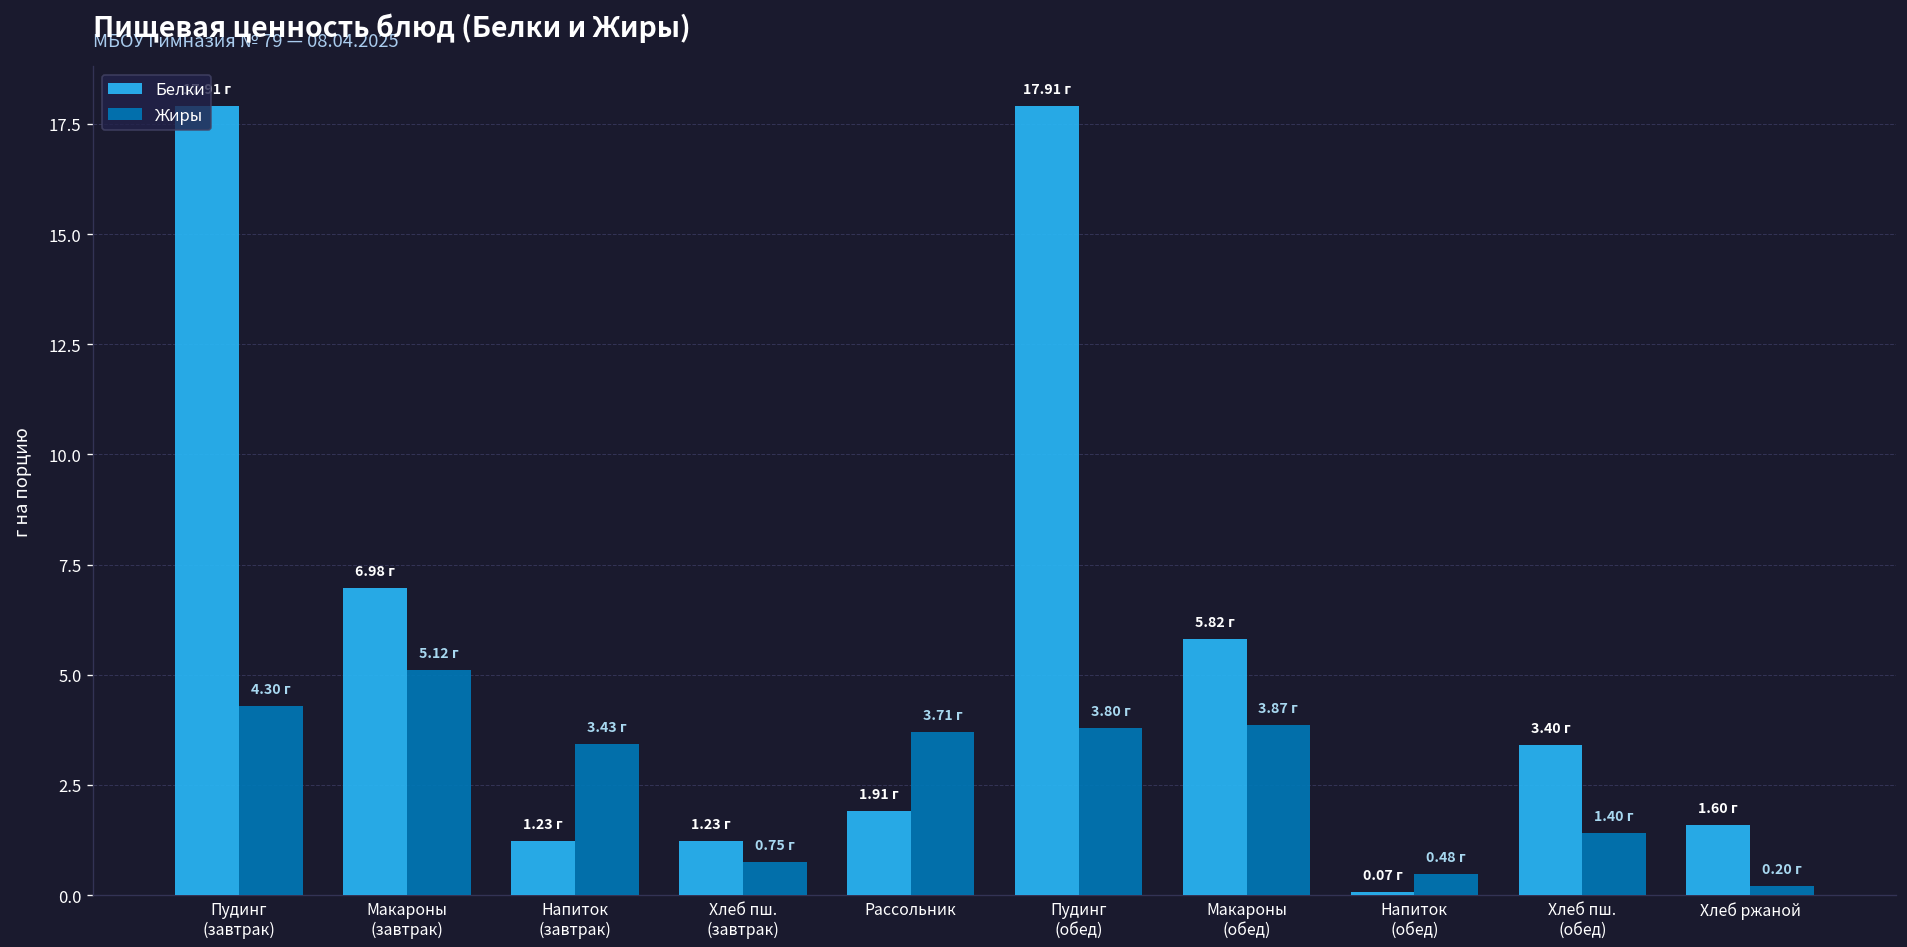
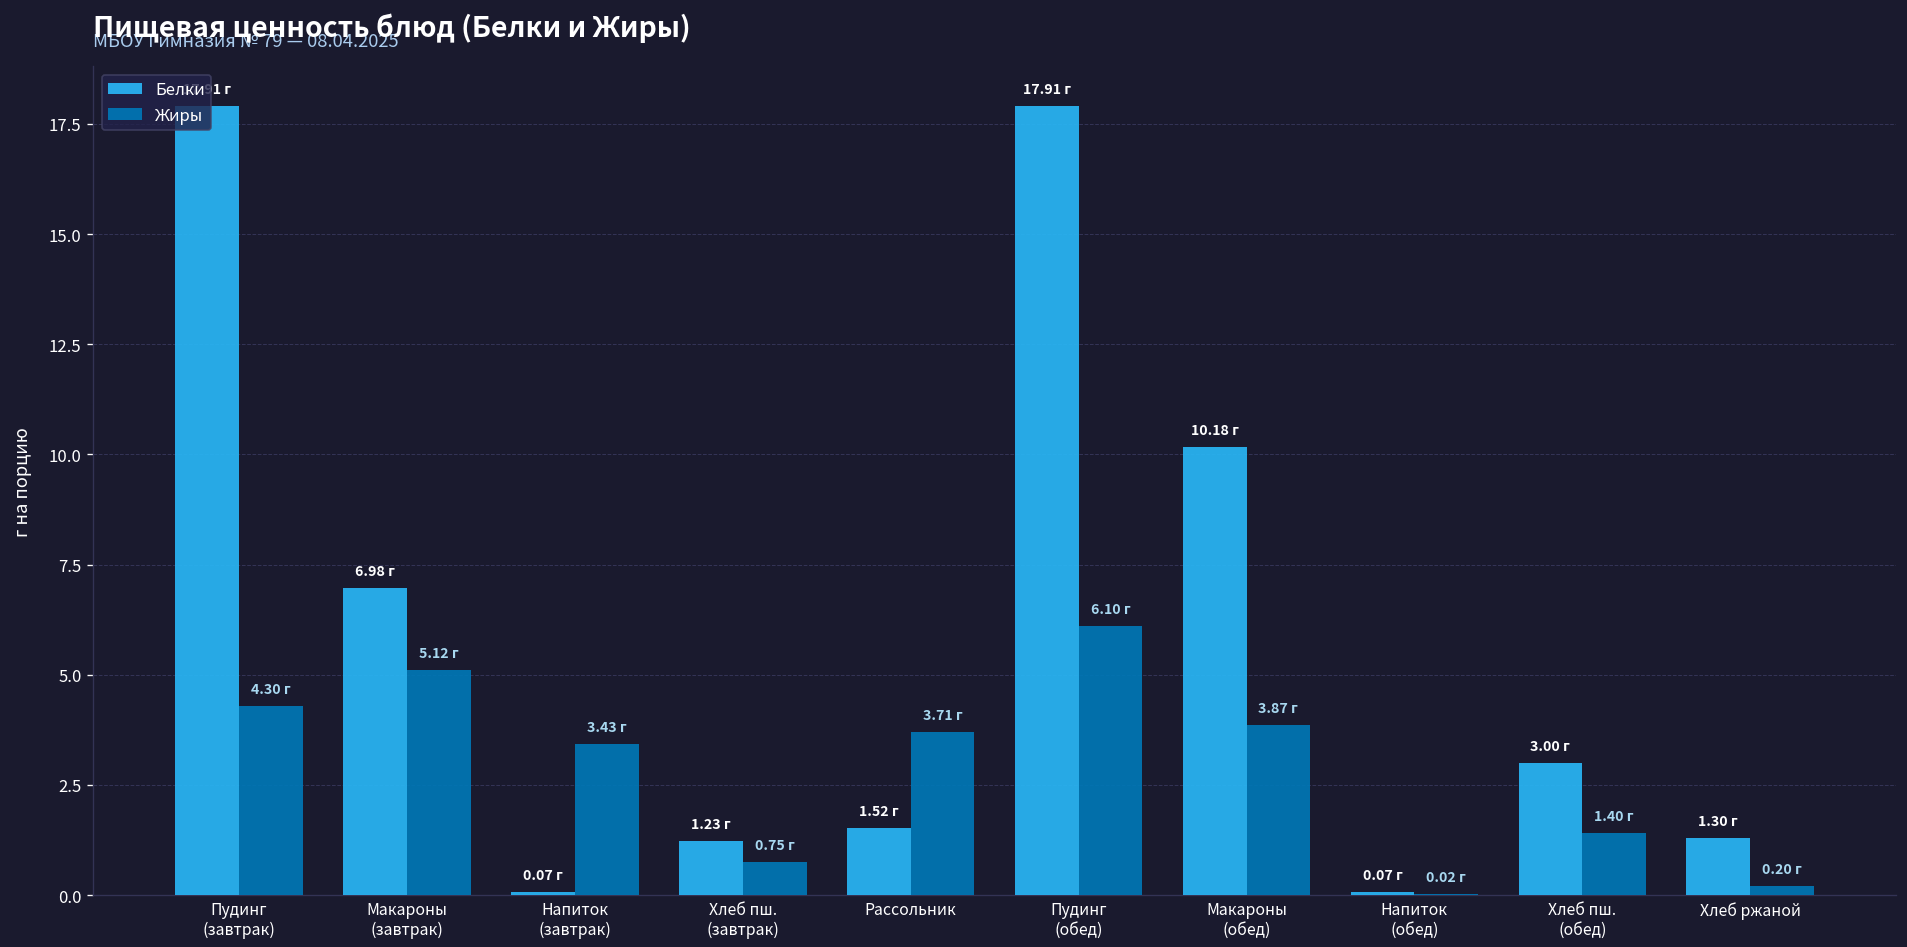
Белки, Напиток (завтрак): 1.23 -> 0.07
Белки, Рассольник: 1.91 -> 1.52
Жиры, Пудинг (обед): 3.80 -> 6.10
Белки, Макароны (обед): 5.82 -> 10.18
Жиры, Напиток (обед): 0.48 -> 0.02
Белки, Хлеб пш. (обед): 3.40 -> 3.00
Белки, Хлеб ржаной: 1.60 -> 1.30
